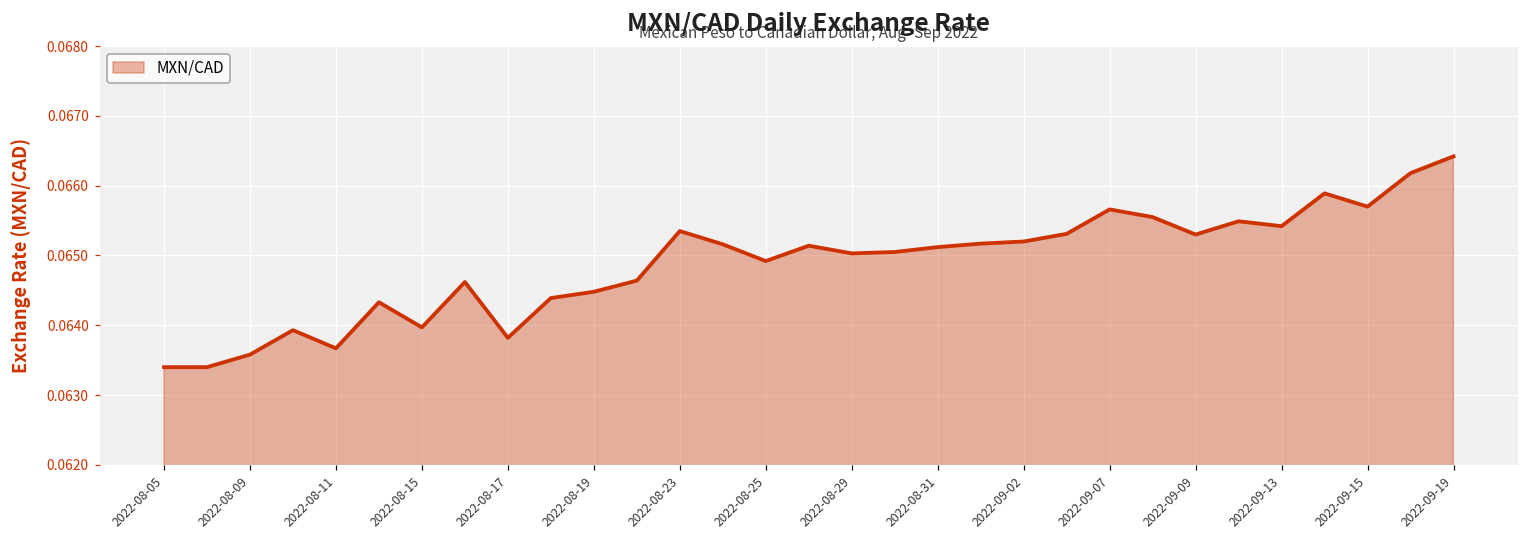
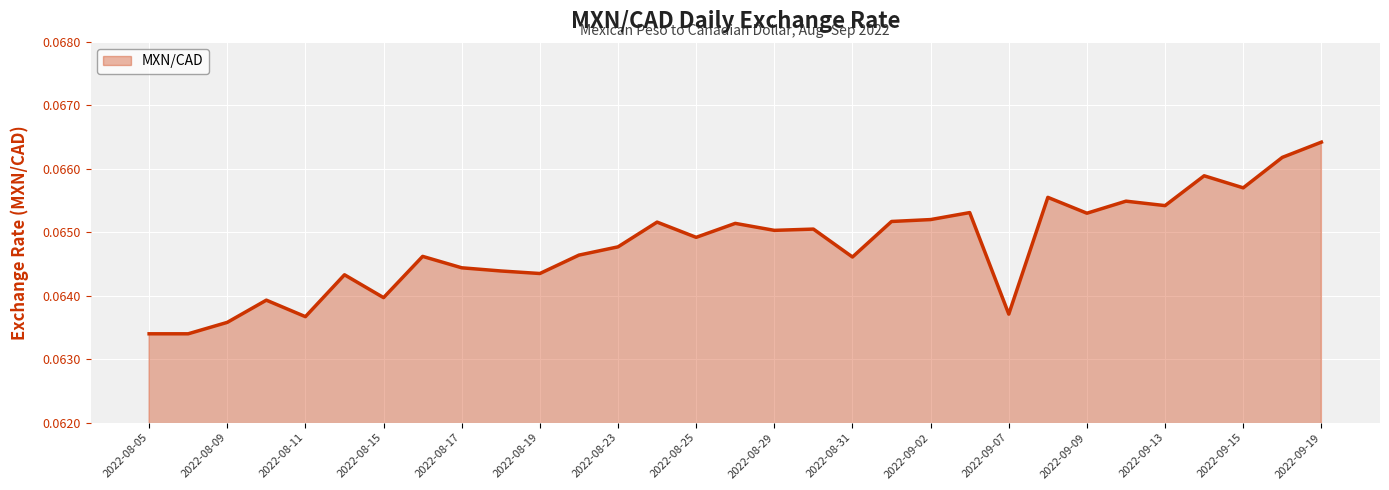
2022-08-17: 0.0638 -> 0.0644
2022-08-19: 0.0645 -> 0.0644
2022-08-23: 0.0654 -> 0.0648
2022-08-31: 0.0651 -> 0.0646
2022-09-07: 0.0657 -> 0.0637
